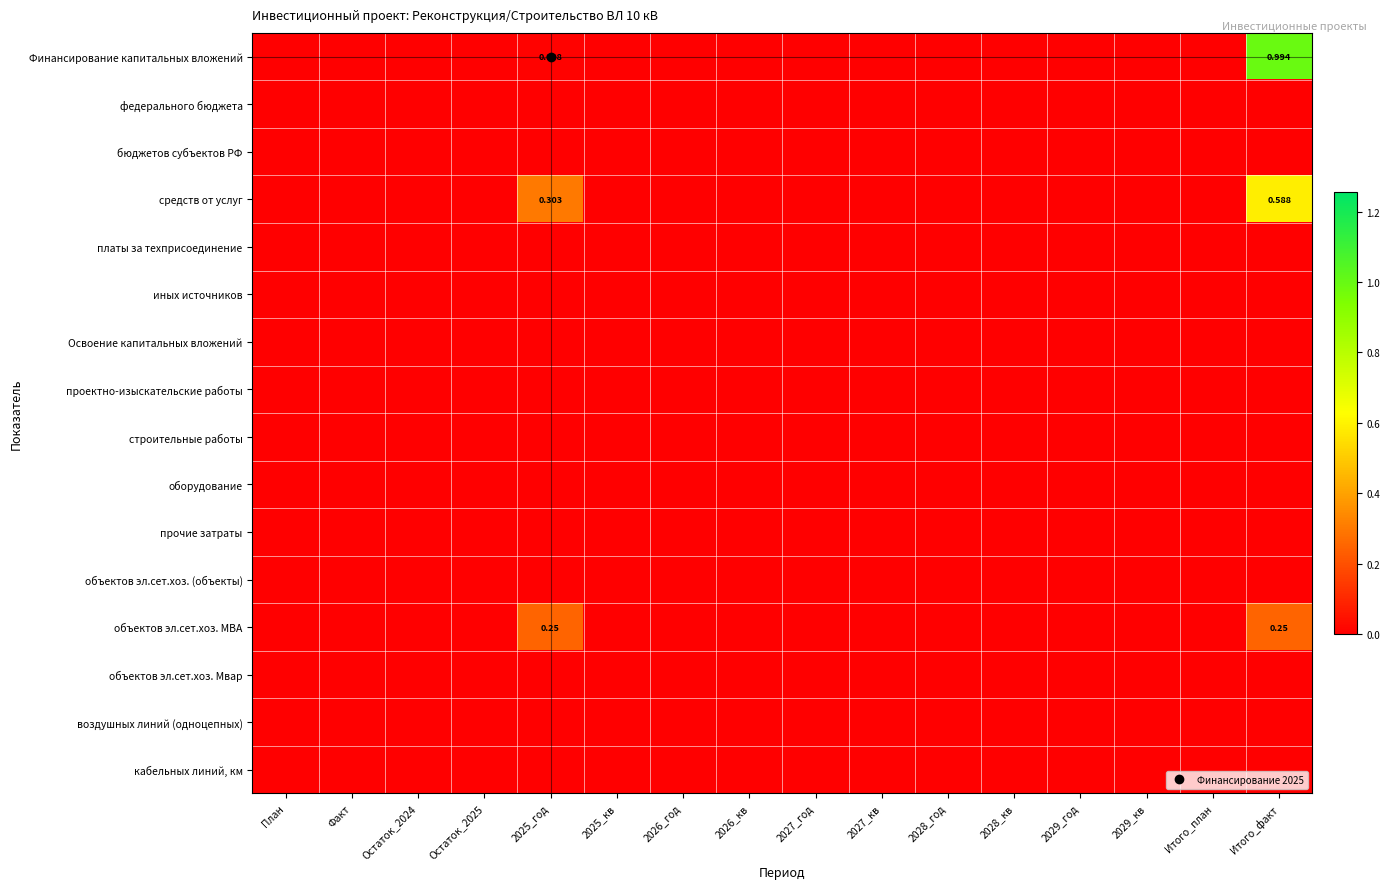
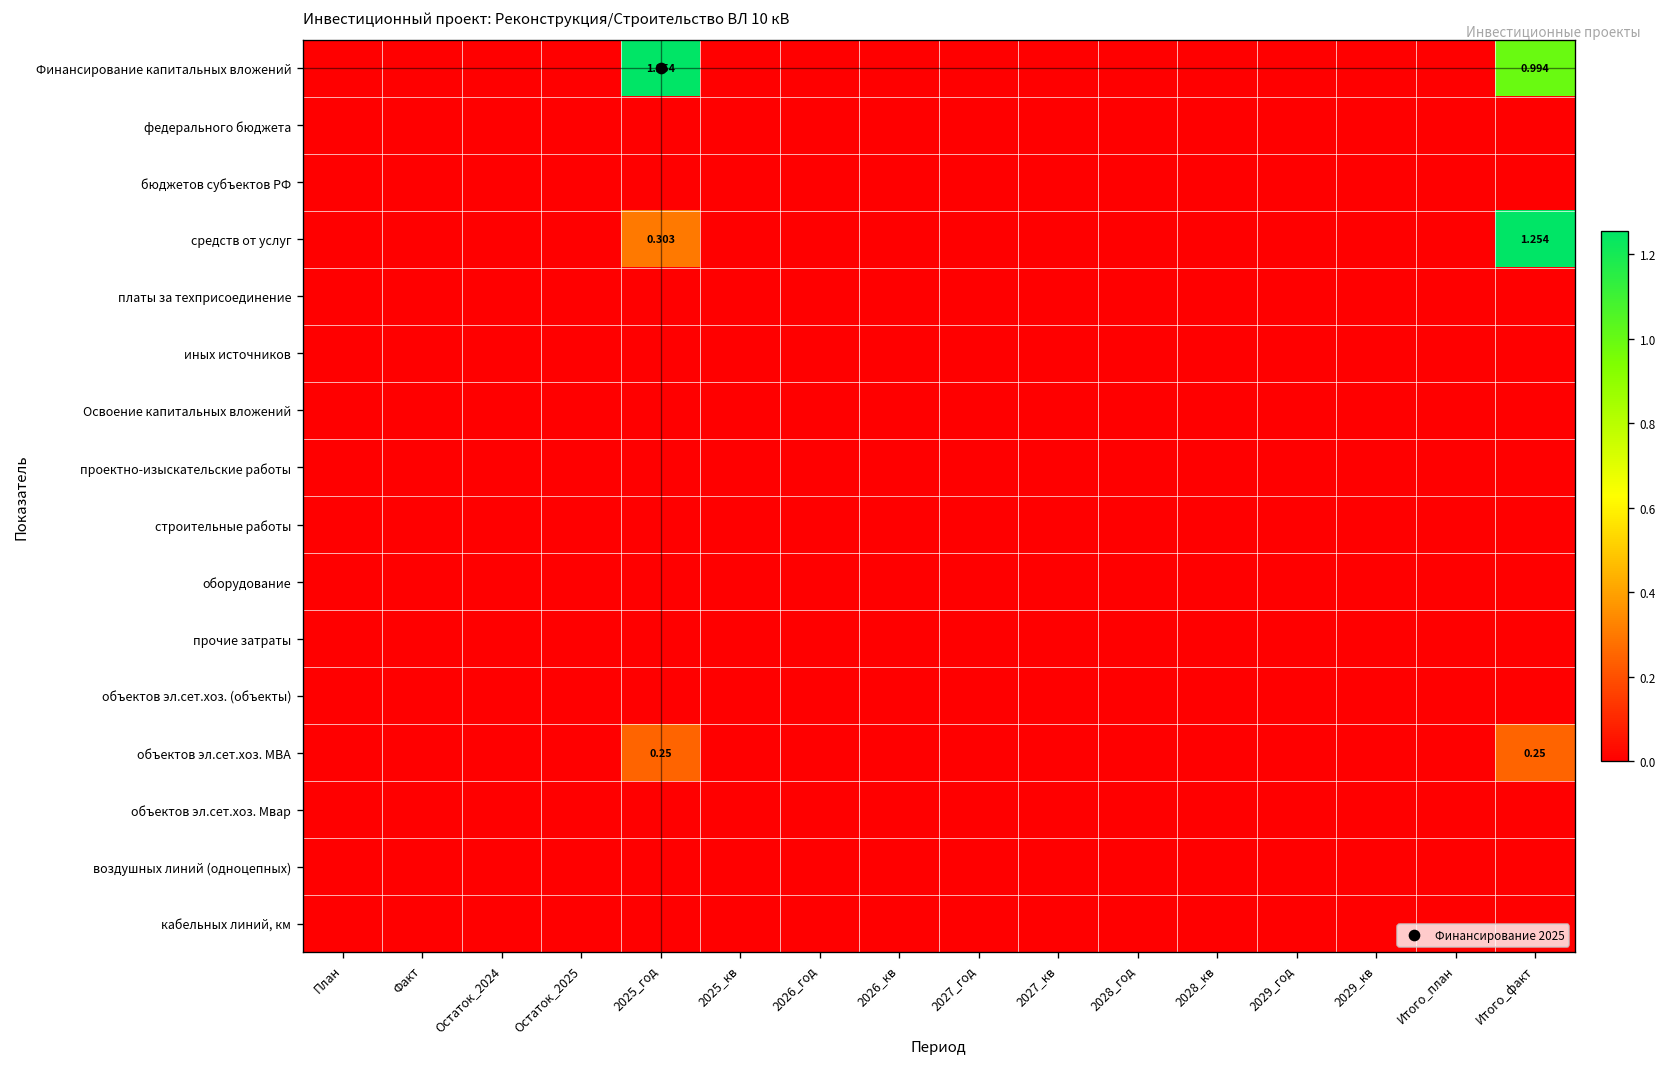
Финансирование капитальных вложений, 2025_год: 0.008 -> 1.254
средств от услуг, Итого_факт: 0.588 -> 1.254
